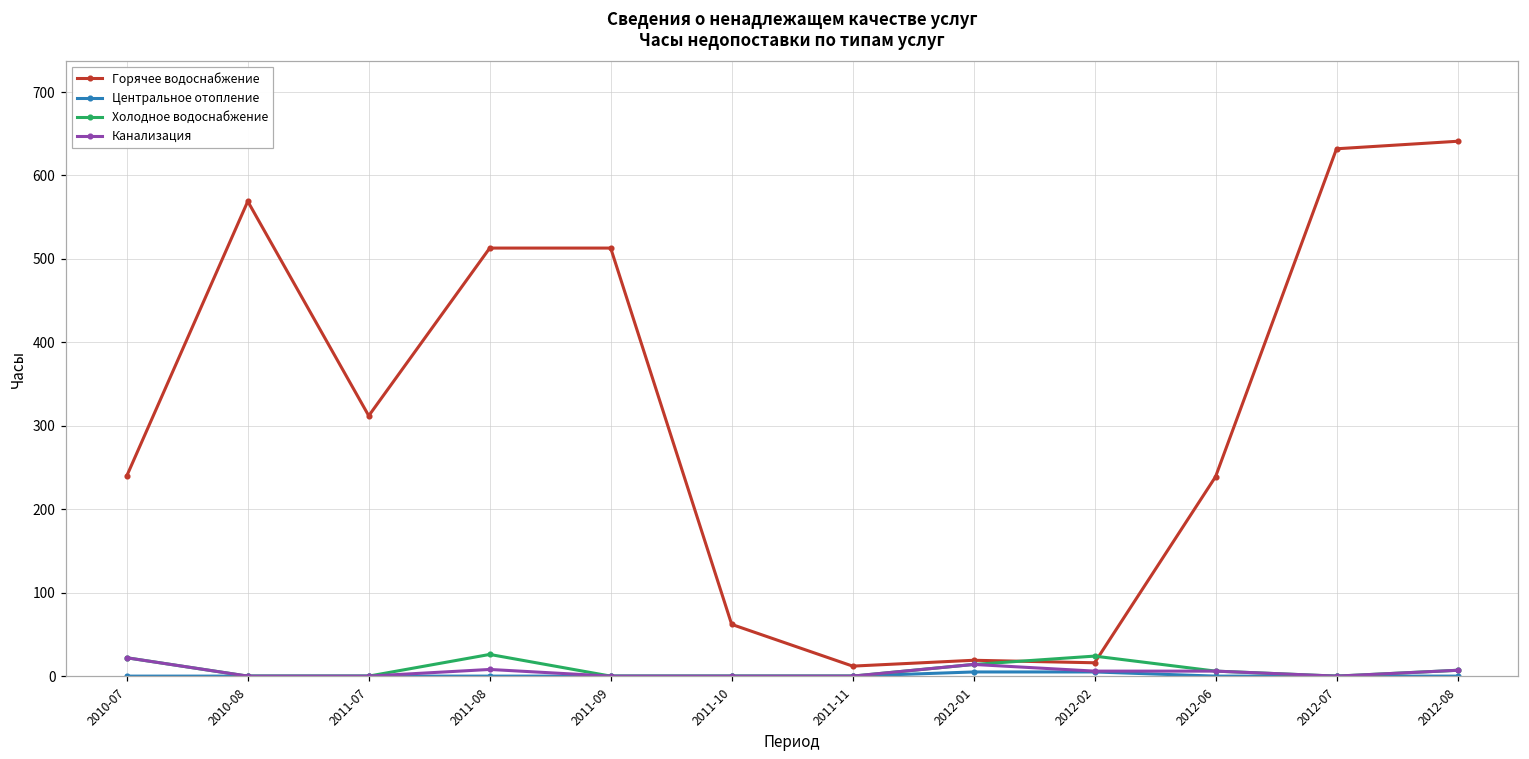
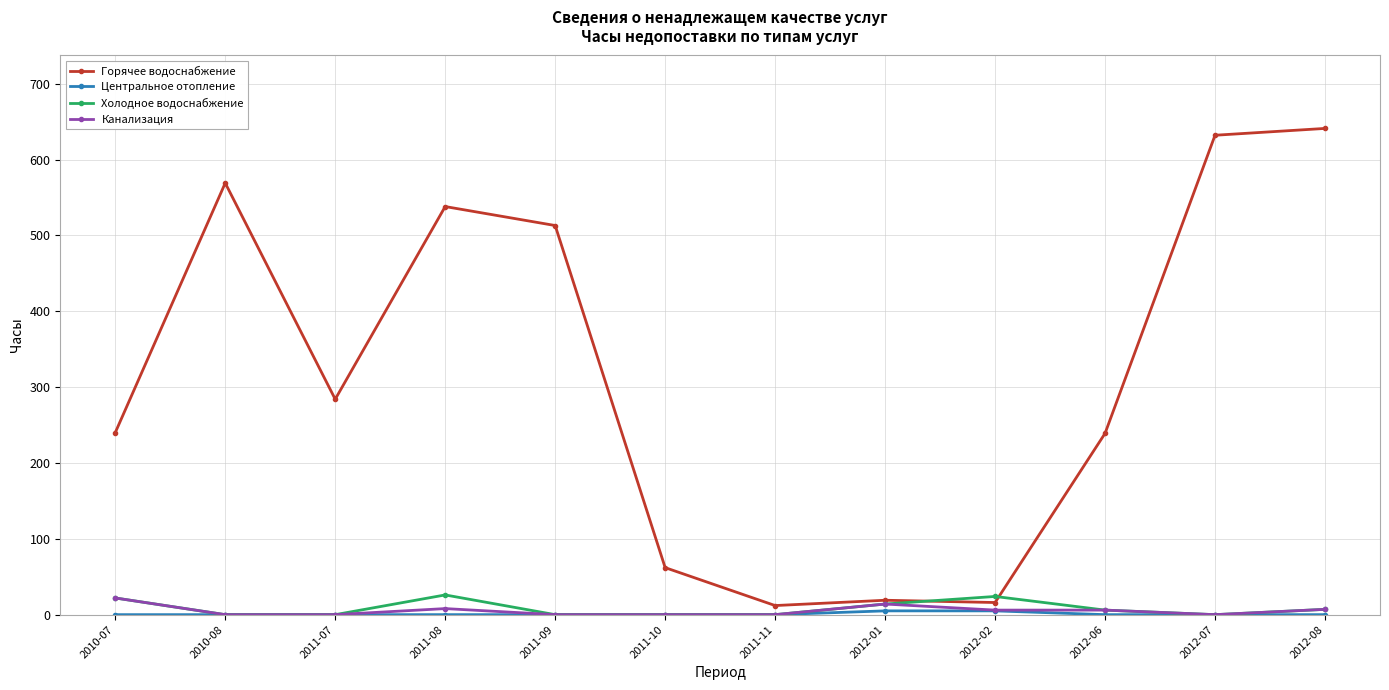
Горячее водоснабжение, 2011-07: 310 -> 280
Горячее водоснабжение, 2011-08: 510 -> 540
